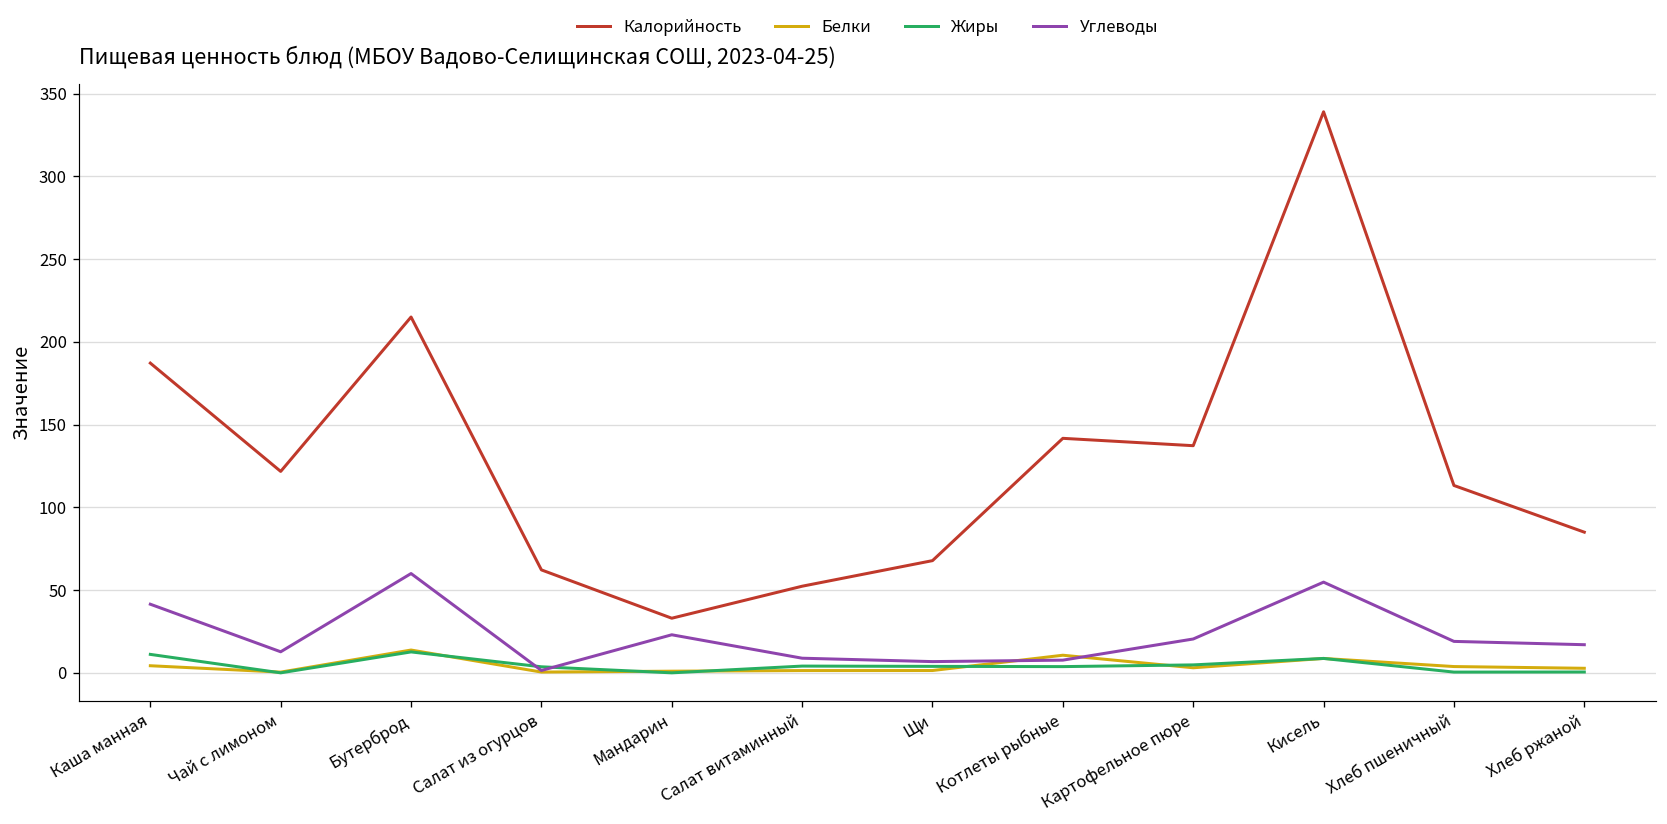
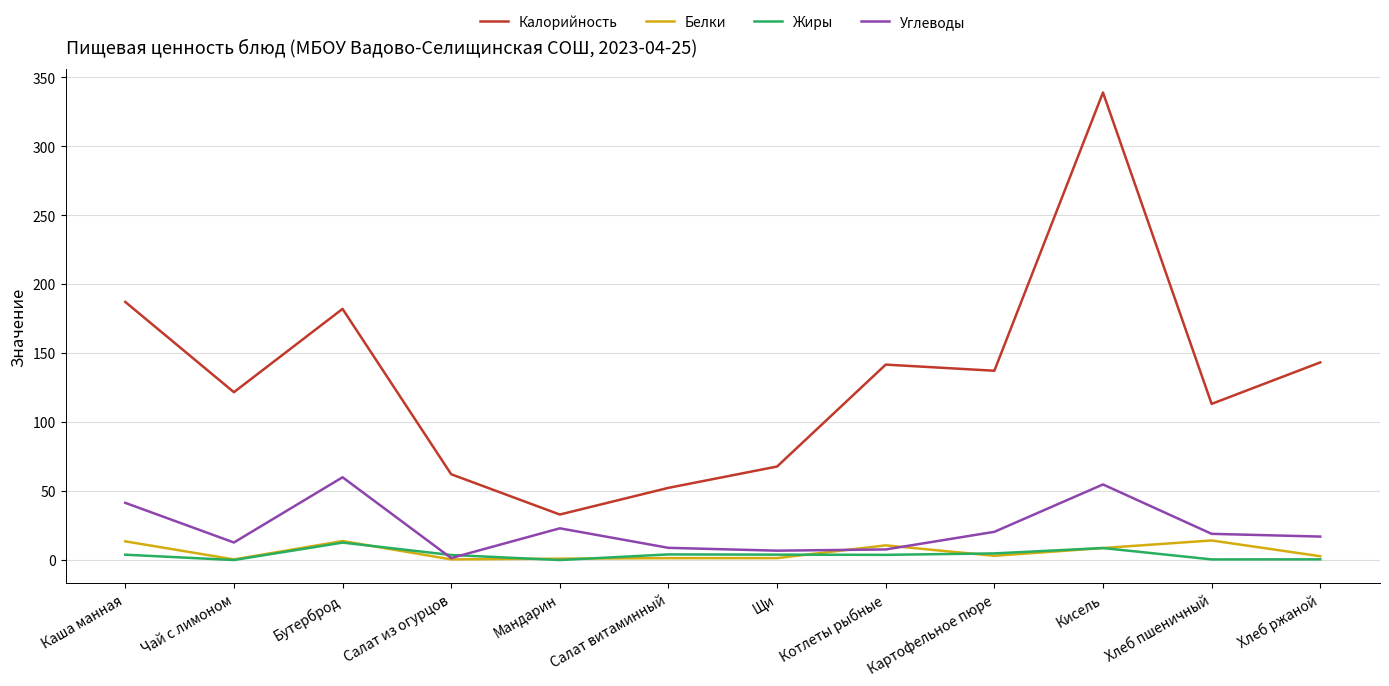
Белки, Каша манная: 4 -> 14
Жиры, Каша манная: 11 -> 4
Калорийность, Бутерброд: 215 -> 182
Белки, Хлеб пшеничный: 4 -> 14
Калорийность, Хлеб ржаной: 85 -> 143
